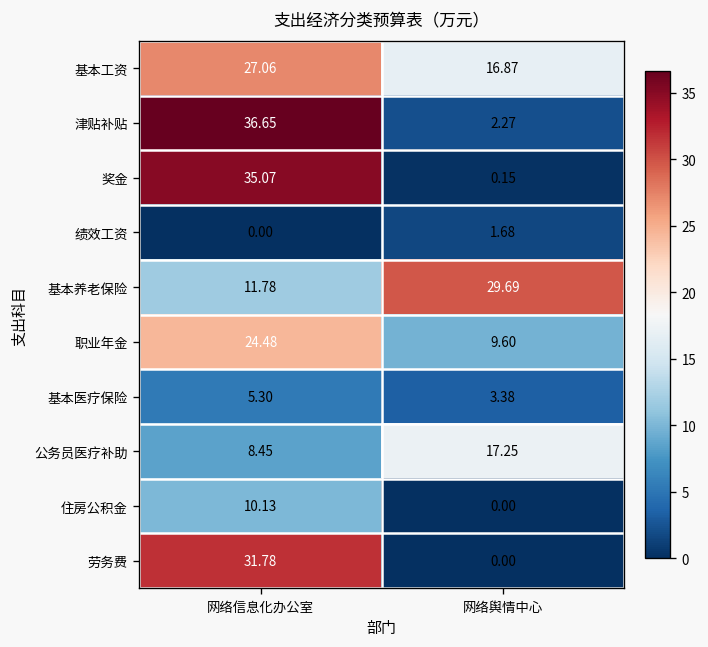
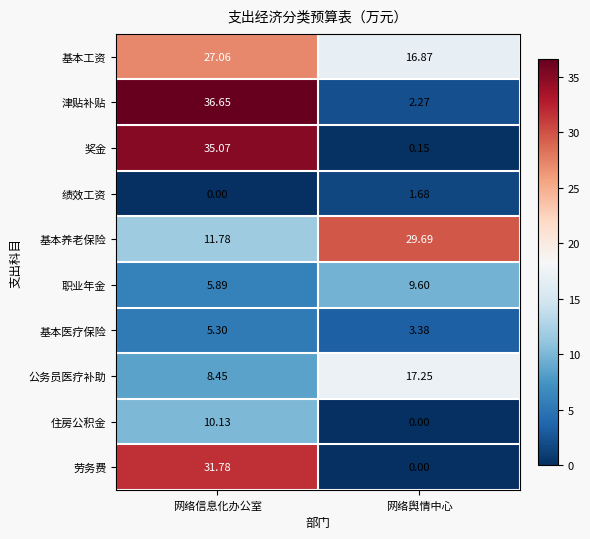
职业年金, 网络信息化办公室: 24.48 -> 5.89
